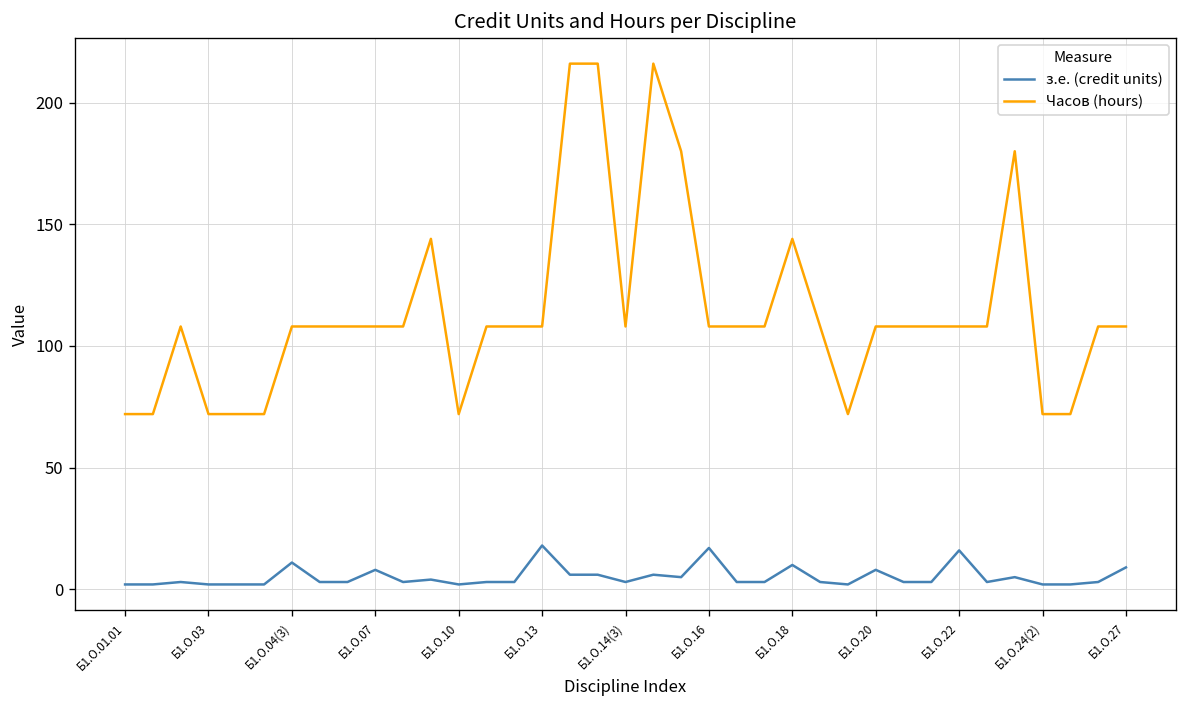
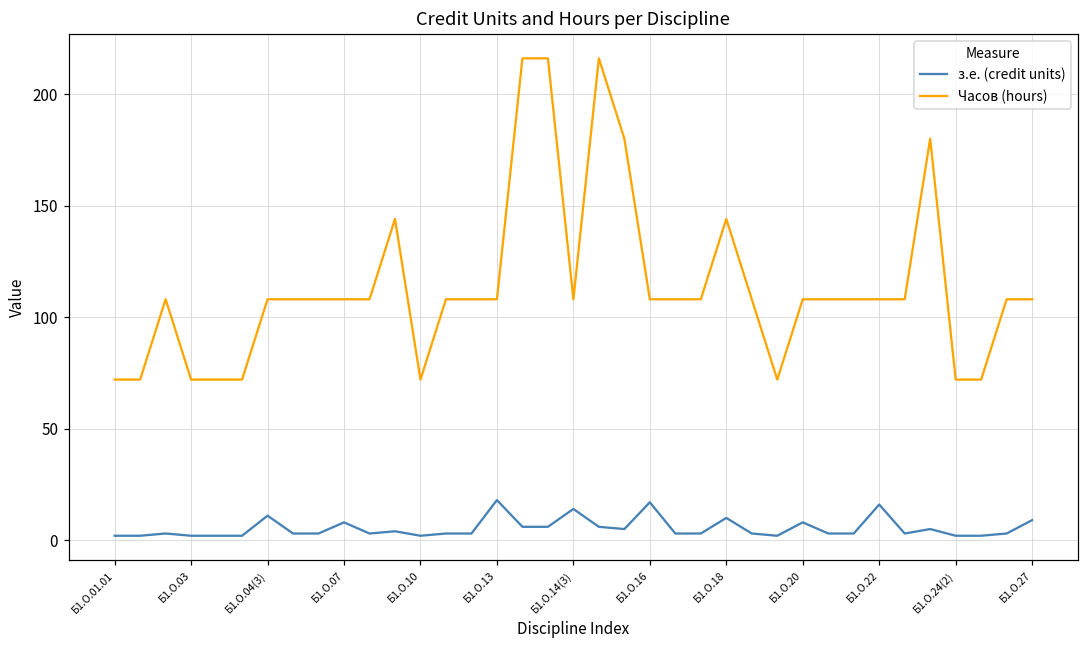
з.е. (credit units), Б1.О.14(3): 3 -> 14
